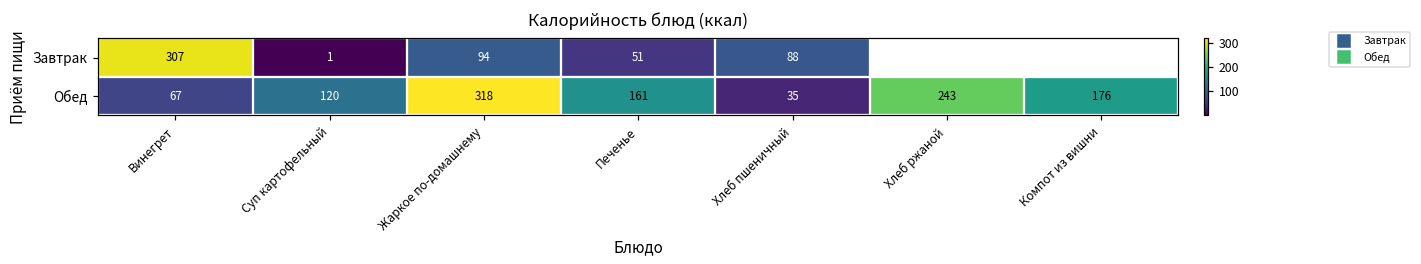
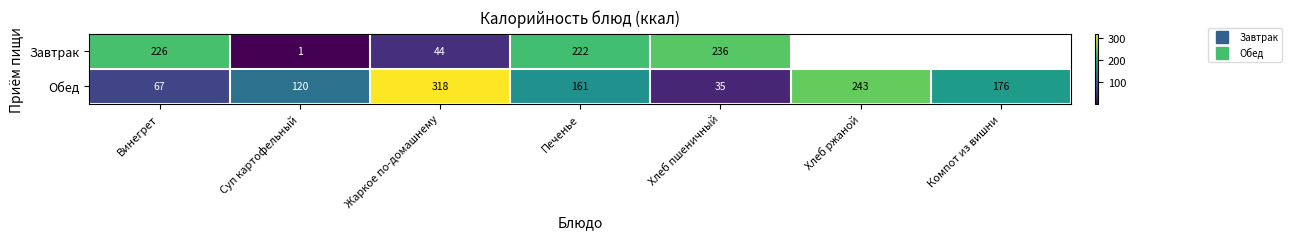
Завтрак, Винегрет: 307 -> 226
Завтрак, Жаркое по-домашнему: 94 -> 44
Завтрак, Печенье: 51 -> 222
Завтрак, Хлеб пшеничный: 88 -> 236
